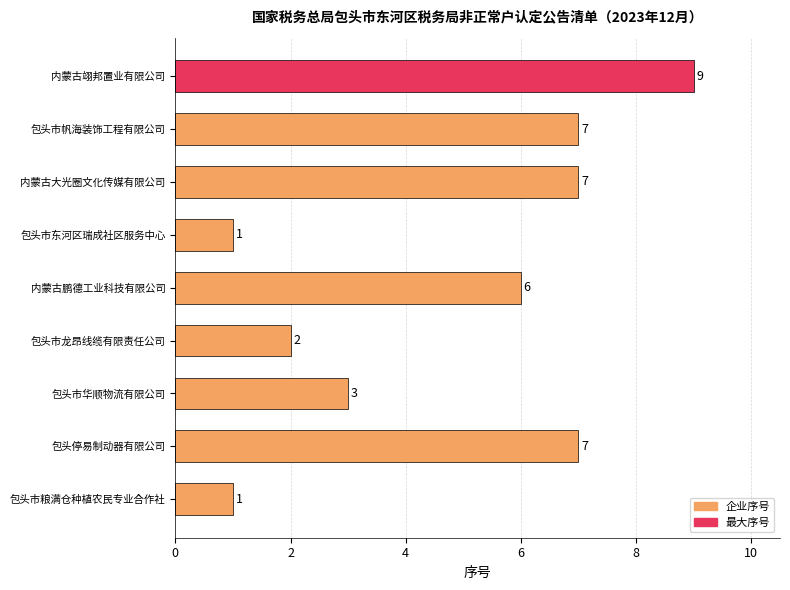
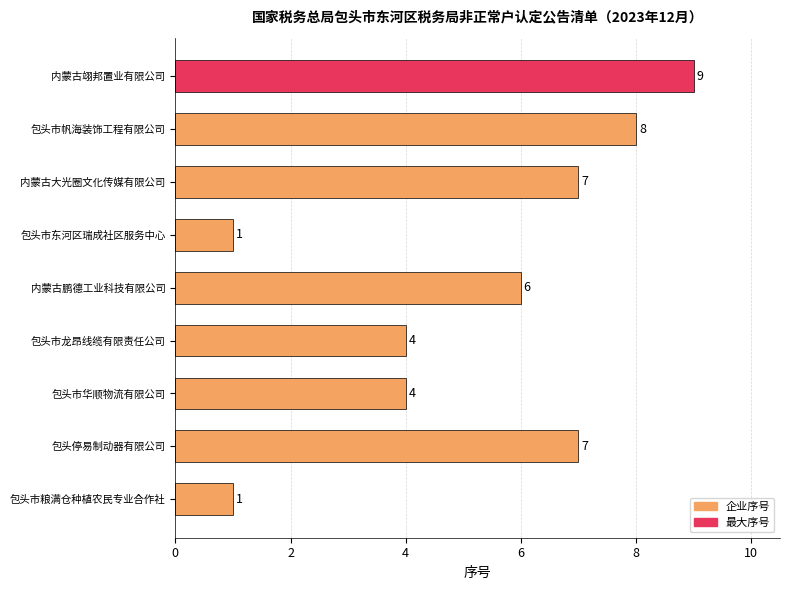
包头市帆海装饰工程有限公司: 7 -> 8
包头市龙昂线缆有限责任公司: 2 -> 4
包头市华顺物流有限公司: 3 -> 4
